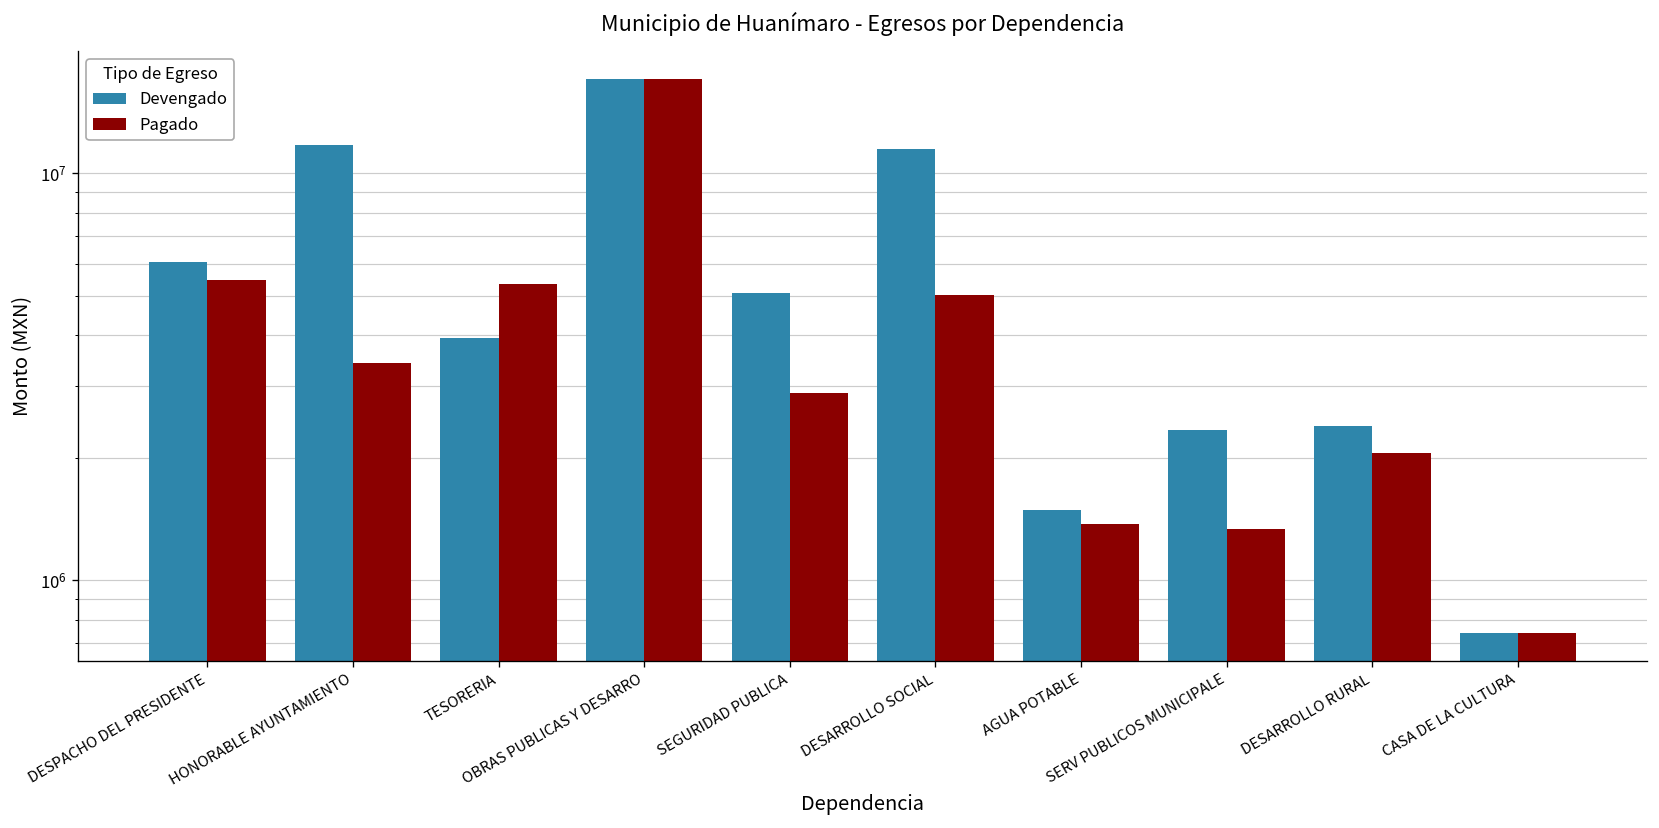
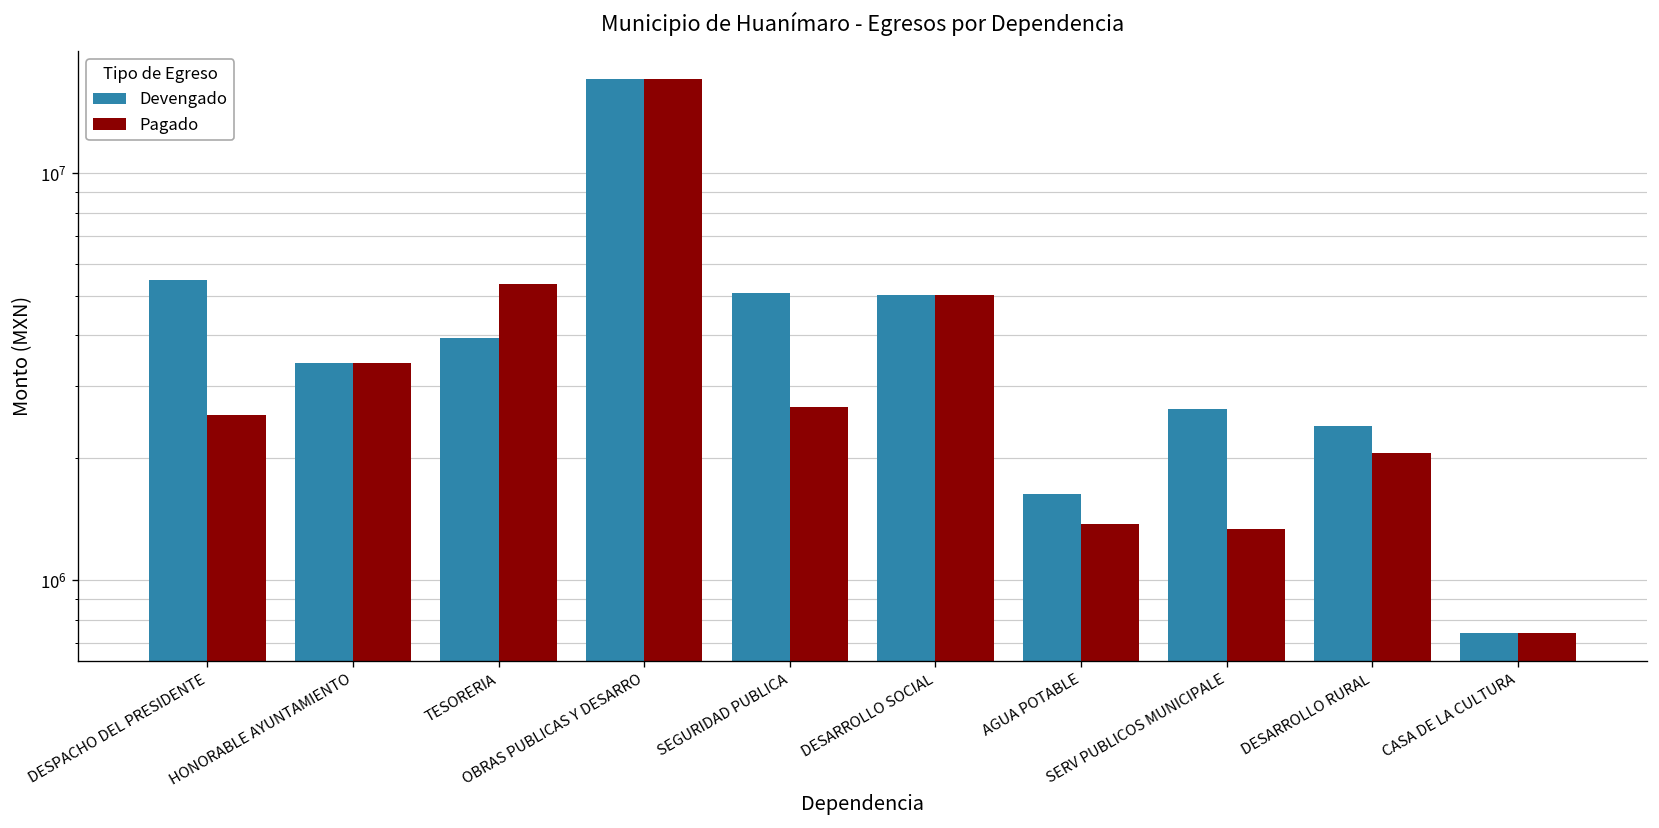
Devengado, DESPACHO DEL PRESIDENTE: 6000000 -> 5500000
Pagado, DESPACHO DEL PRESIDENTE: 5500000 -> 2500000
Devengado, HONORABLE AYUNTAMIENTO: 11700000 -> 3400000
Pagado, SEGURIDAD PUBLICA: 2900000 -> 2700000
Devengado, DESARROLLO SOCIAL: 11500000 -> 5000000
Devengado, AGUA POTABLE: 1500000 -> 1600000
Devengado, SERV PUBLICOS MUNICIPALE: 2300000 -> 2600000
